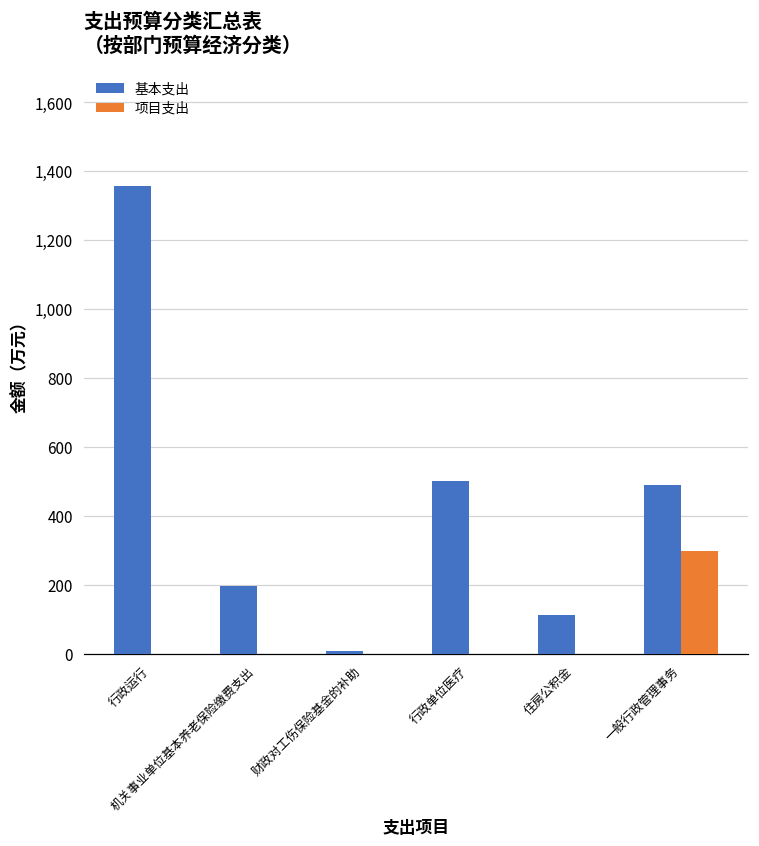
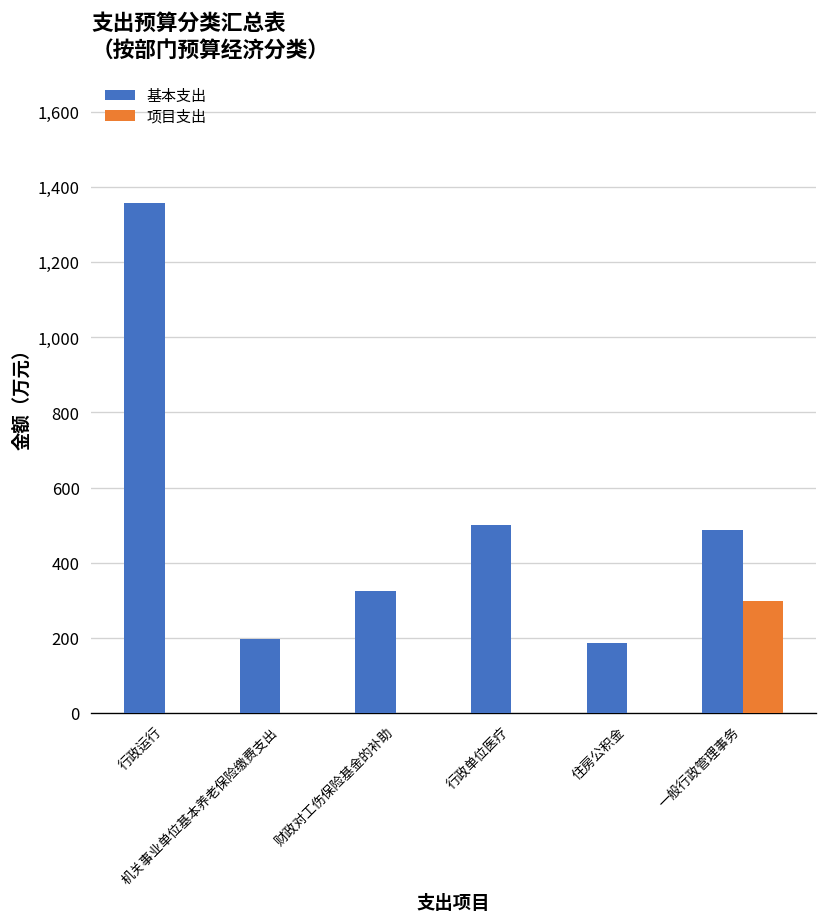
基本支出, 财政对工伤保险基金的补助: 10 -> 320
基本支出, 住房公积金: 110 -> 190
